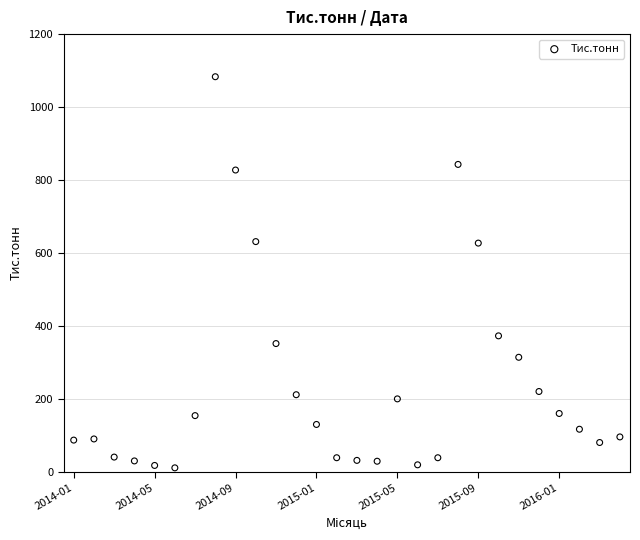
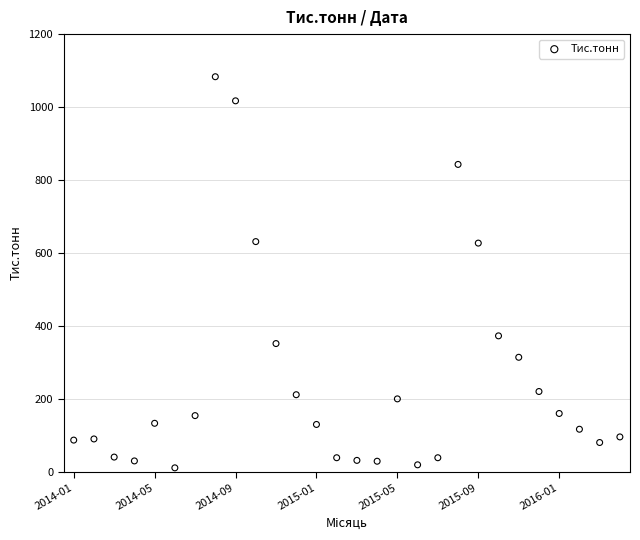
2014-05: 20 -> 130
2014-09: 830 -> 1020
